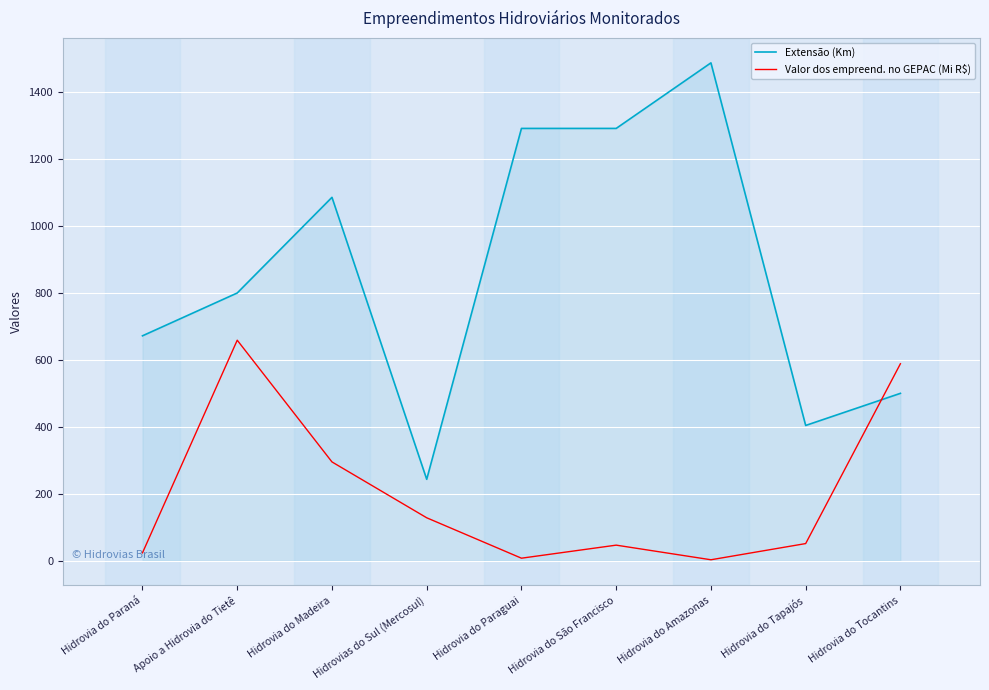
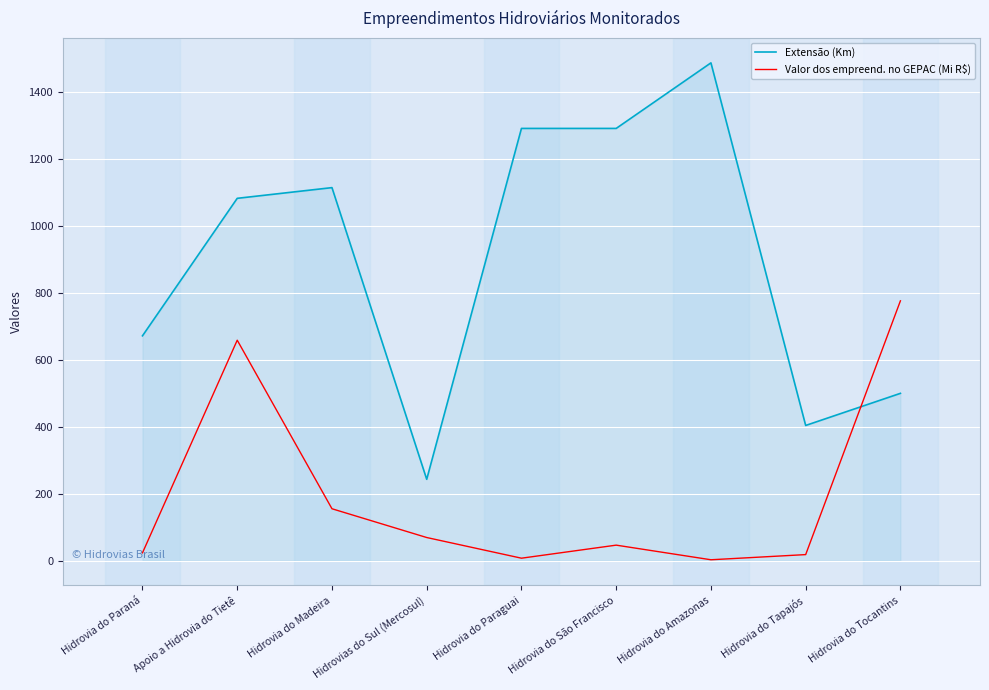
Extensão (Km), Apoio a Hidrovia do Tietê: 800 -> 1080
Extensão (Km), Hidrovia do Madeira: 1090 -> 1120
Valor dos empreend. no GEPAC (Mi R$), Hidrovia do Madeira: 300 -> 160
Valor dos empreend. no GEPAC (Mi R$), Hidrovias do Sul (Mercosul): 130 -> 70
Valor dos empreend. no GEPAC (Mi R$), Hidrovia do Tapajós: 50 -> 20
Valor dos empreend. no GEPAC (Mi R$), Hidrovia do Tocantins: 590 -> 780
